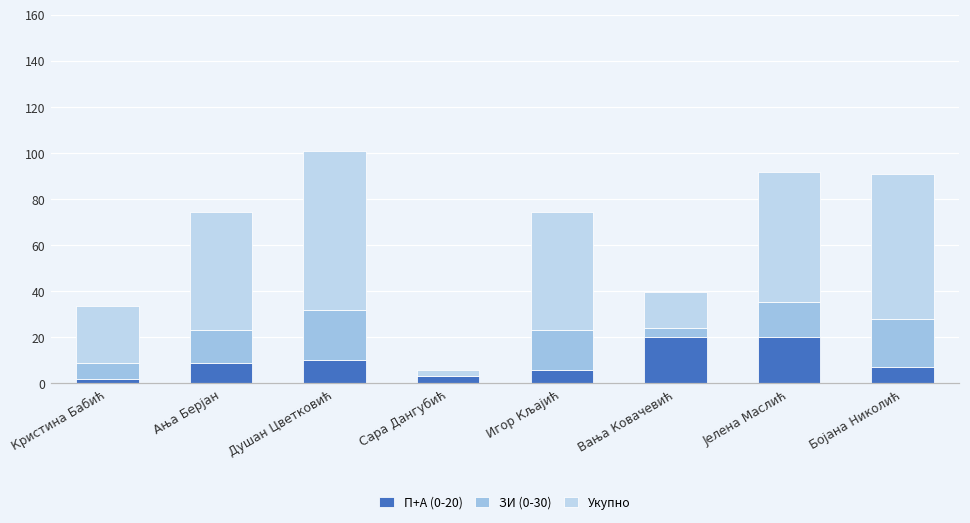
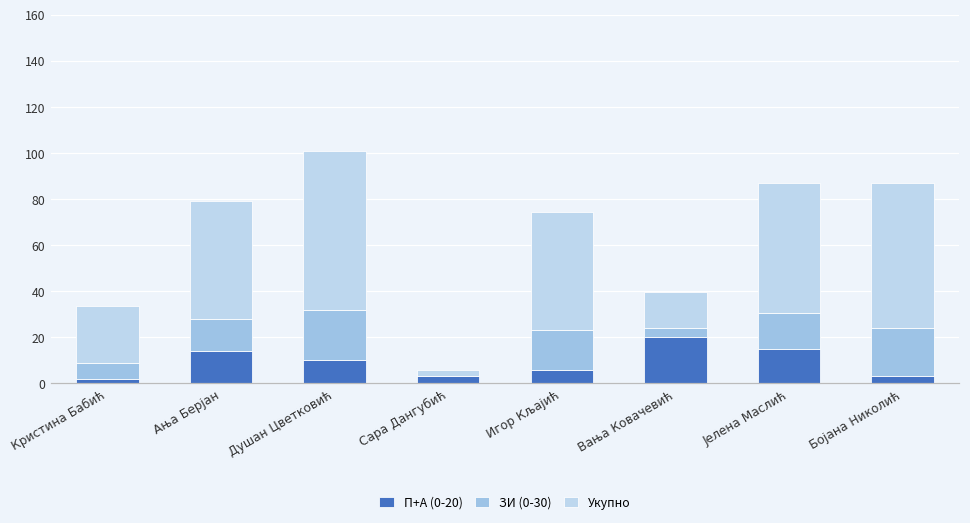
П+А (0-20), Ања Берјан: 9 -> 14
П+А (0-20), Јелена Маслић: 20 -> 15
П+А (0-20), Бојана Николић: 7 -> 3
